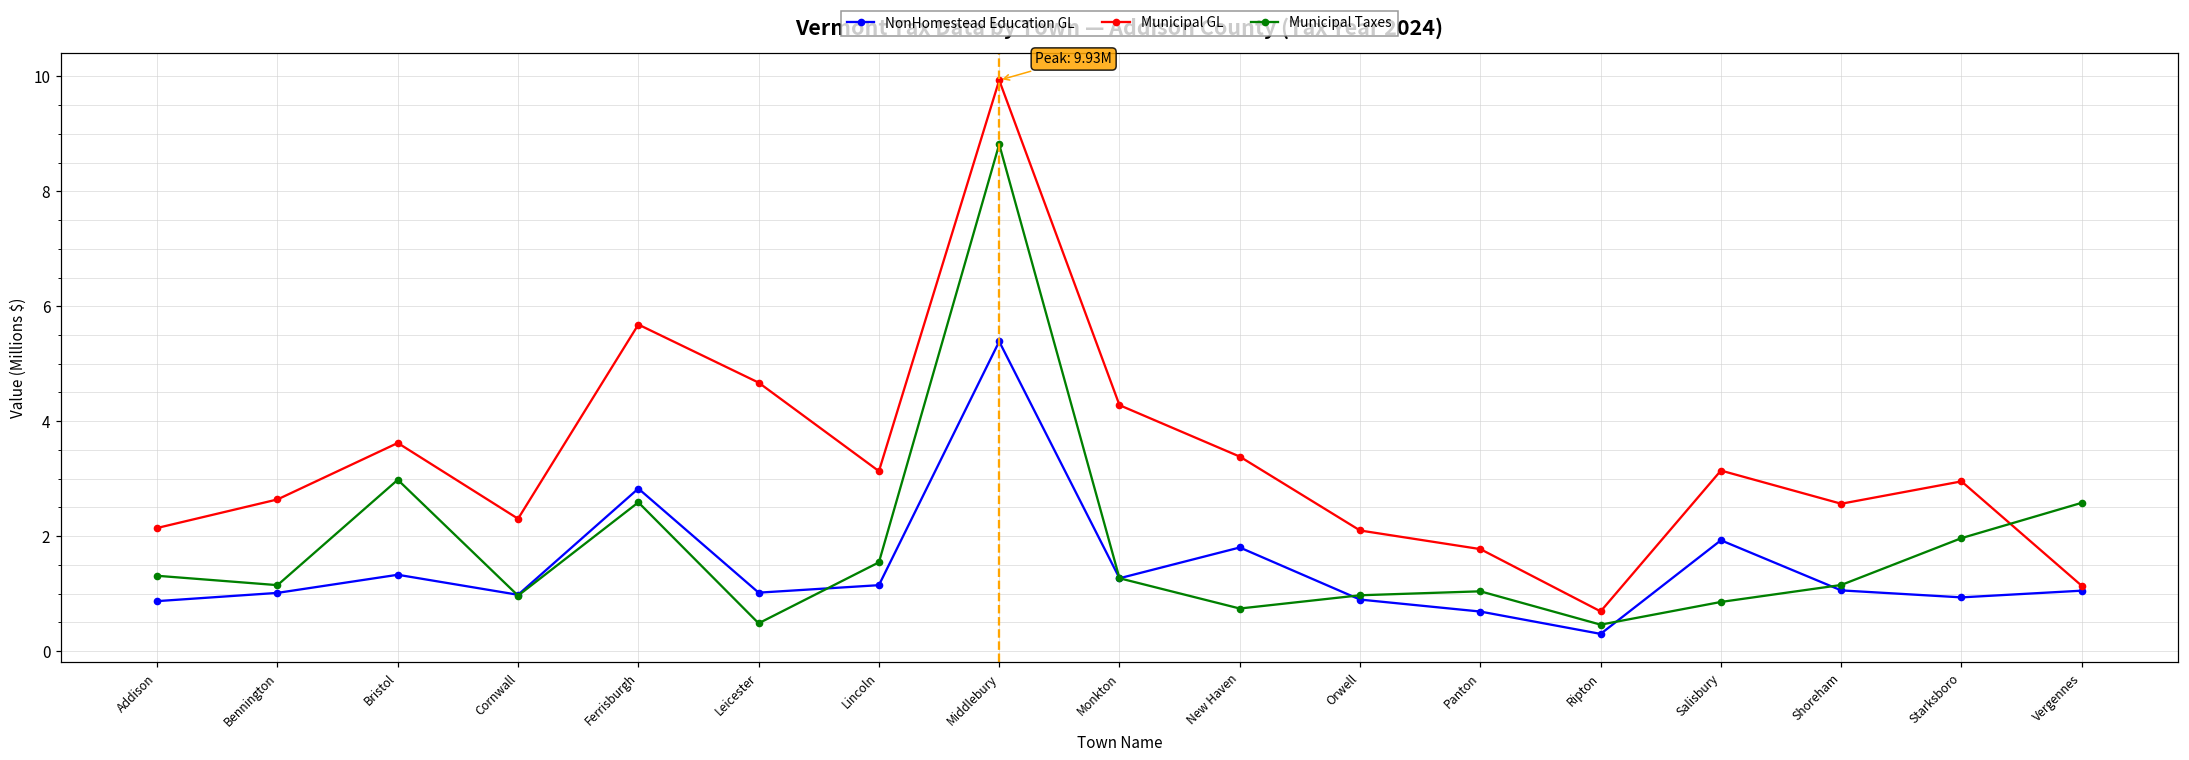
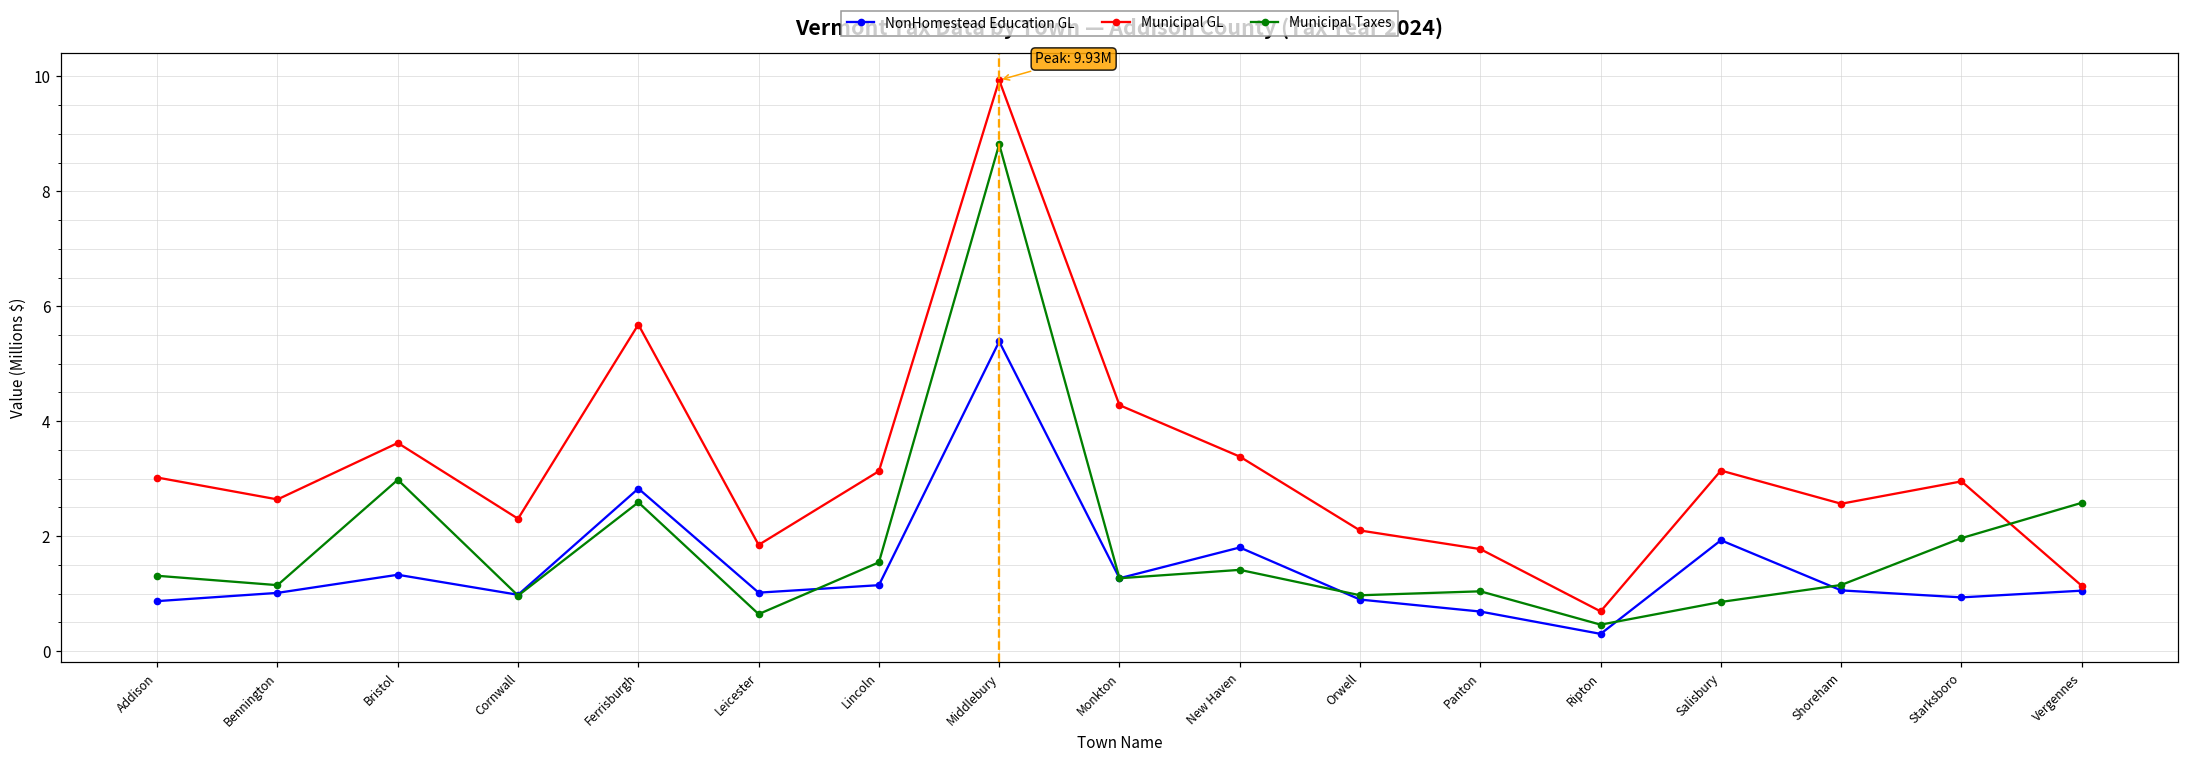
Municipal GL, Addison: 2.1 -> 3.0
Municipal GL, Leicester: 4.7 -> 1.8
Municipal Taxes, Leicester: 0.5 -> 0.6
Municipal Taxes, New Haven: 0.7 -> 1.4
